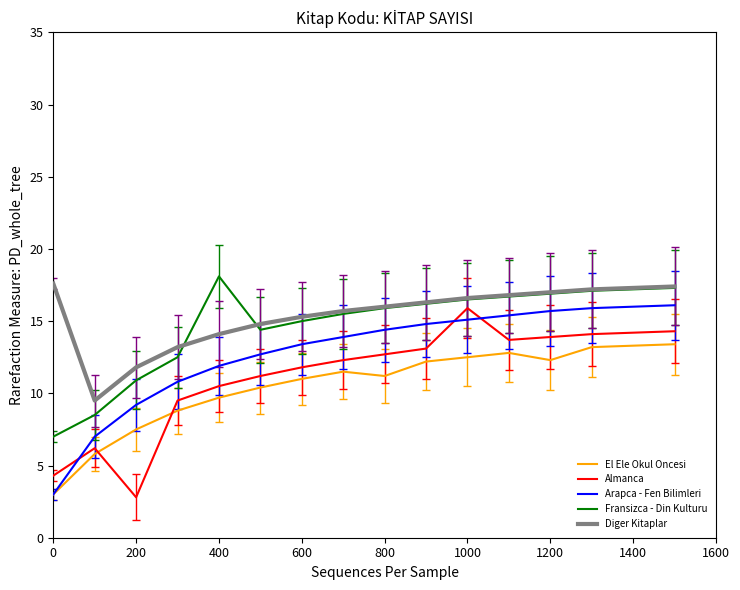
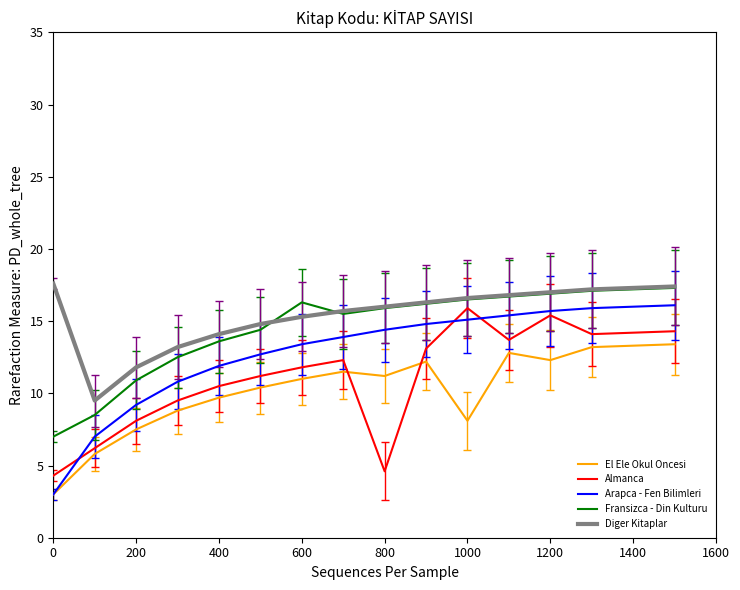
Almanca, 200: 2.8 -> 8.1
Fransizca - Din Kulturu, 400: 18.1 -> 13.6
Fransizca - Din Kulturu, 600: 15.0 -> 16.3
Almanca, 800: 12.7 -> 4.6
El Ele Okul Oncesi, 1000: 12.5 -> 8.1
Almanca, 1200: 13.9 -> 15.4
